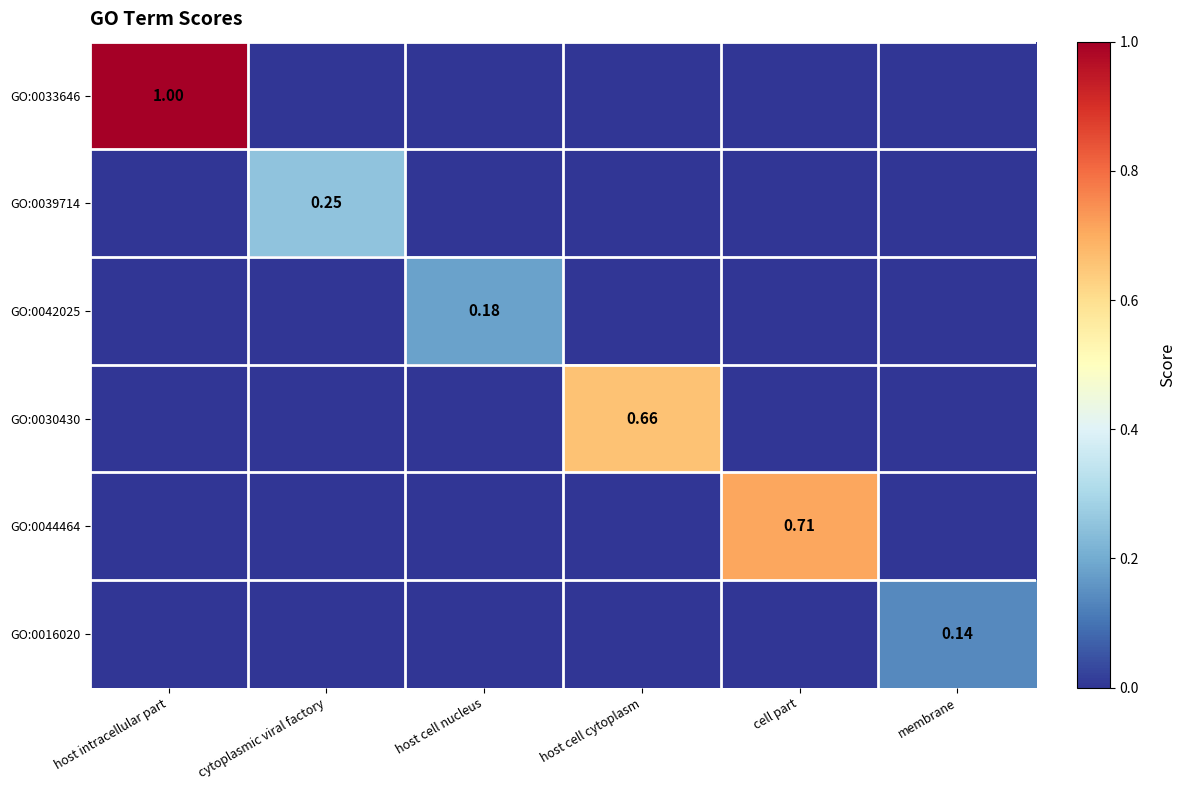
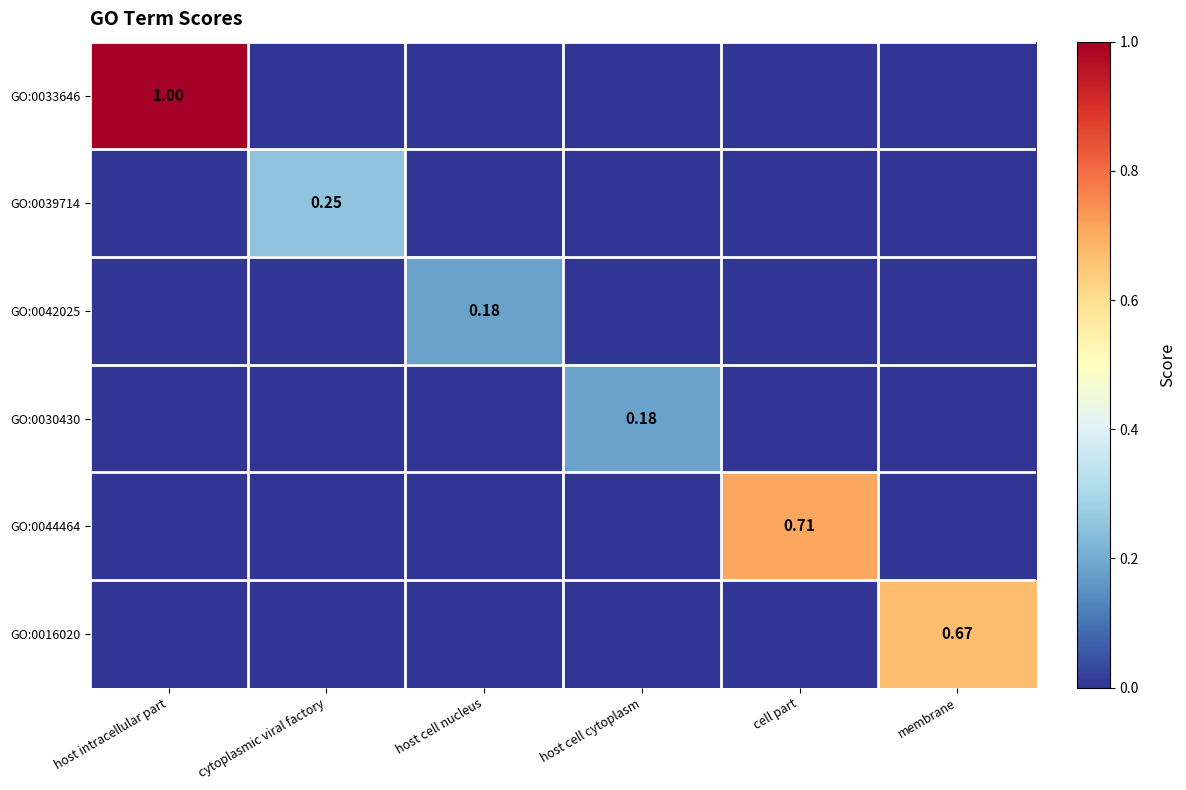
GO:0030430, host cell cytoplasm: 0.66 -> 0.18
GO:0016020, membrane: 0.14 -> 0.67
